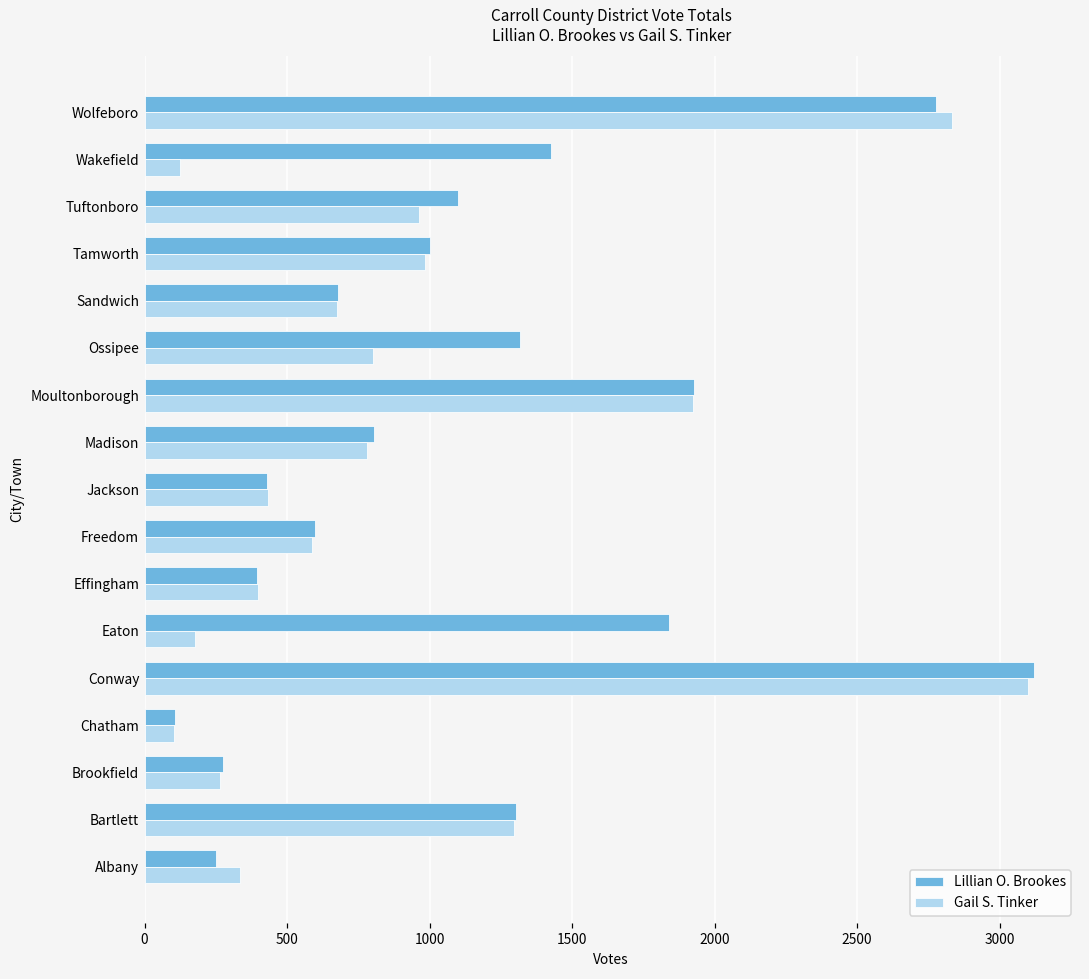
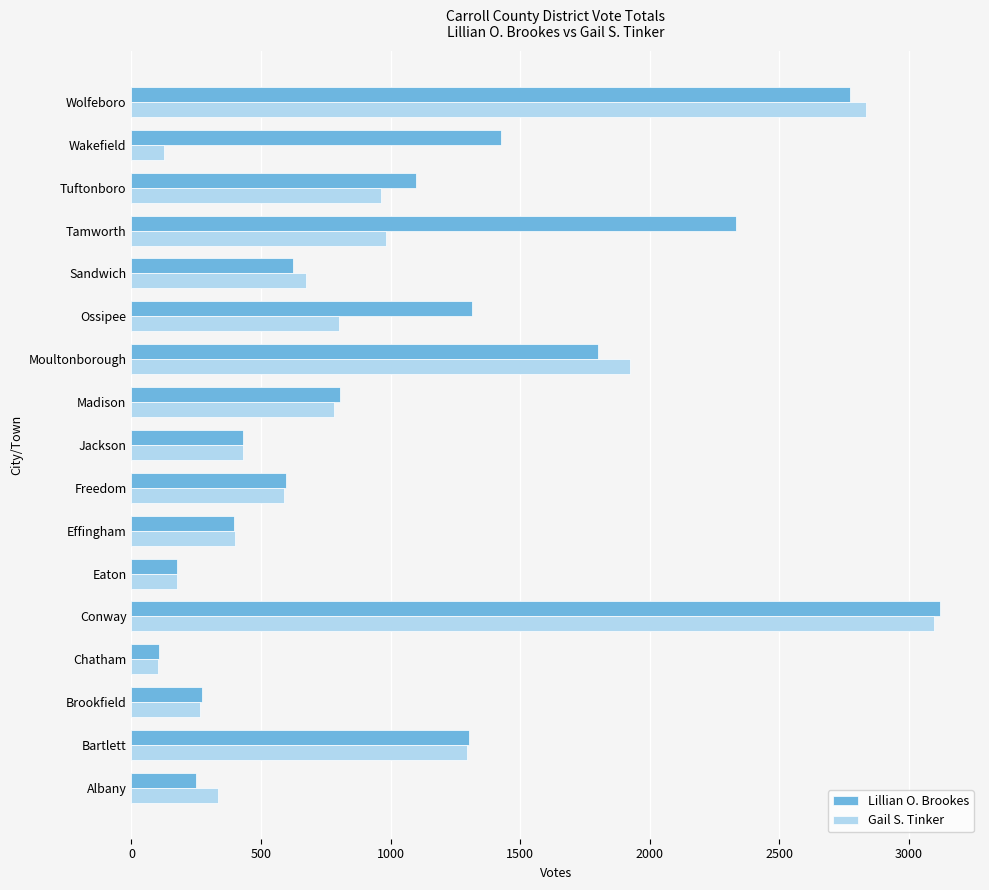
Lillian O. Brookes, Tamworth: 1000 -> 2330
Lillian O. Brookes, Sandwich: 680 -> 620
Lillian O. Brookes, Moultonborough: 1930 -> 1800
Lillian O. Brookes, Eaton: 1840 -> 180
